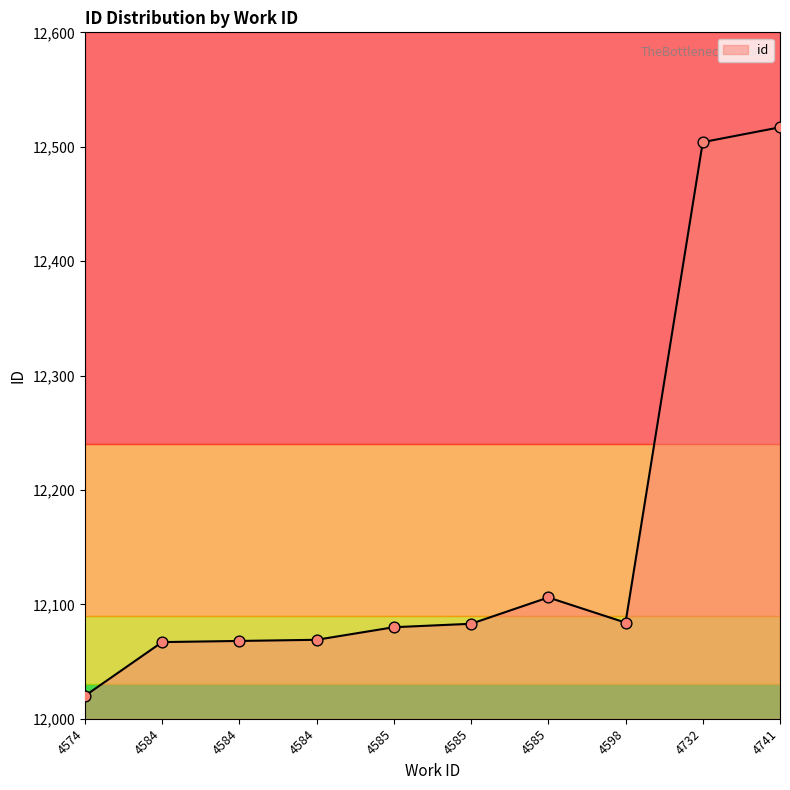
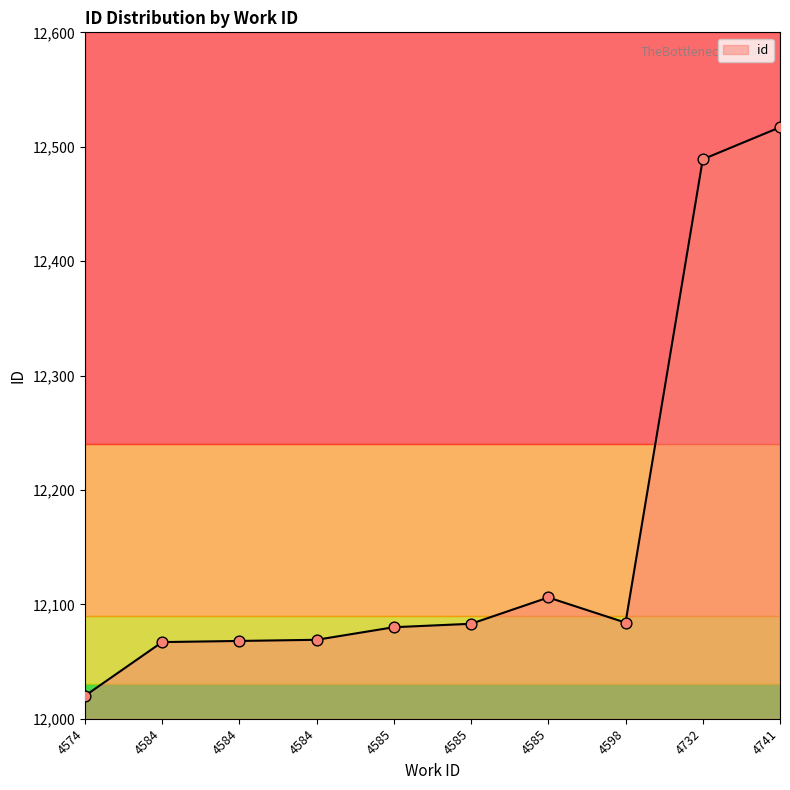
4732: 12,504 -> 12,489
